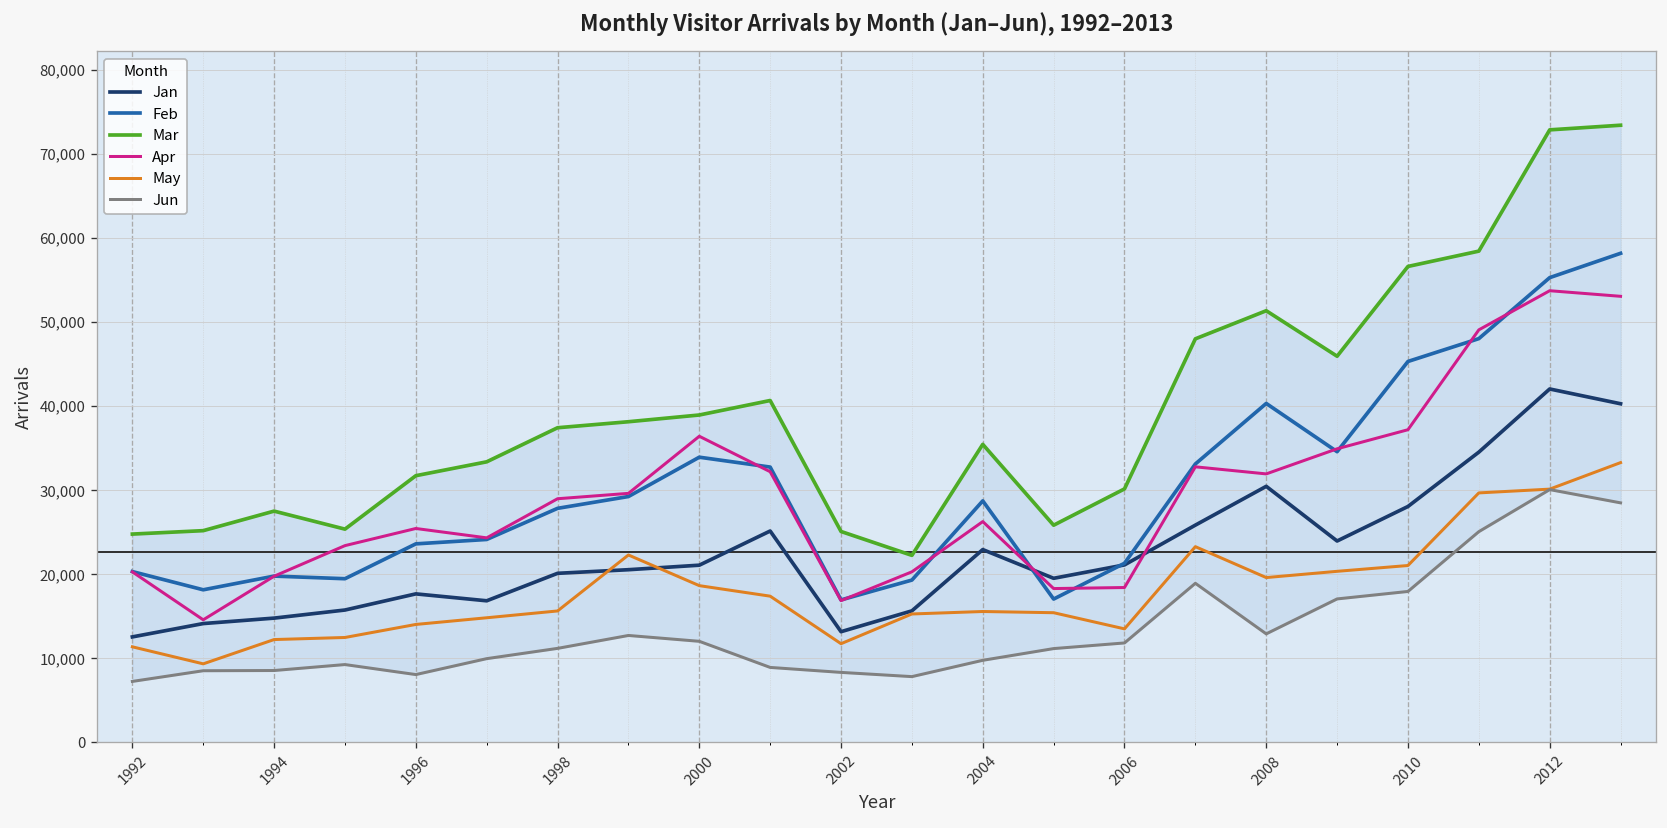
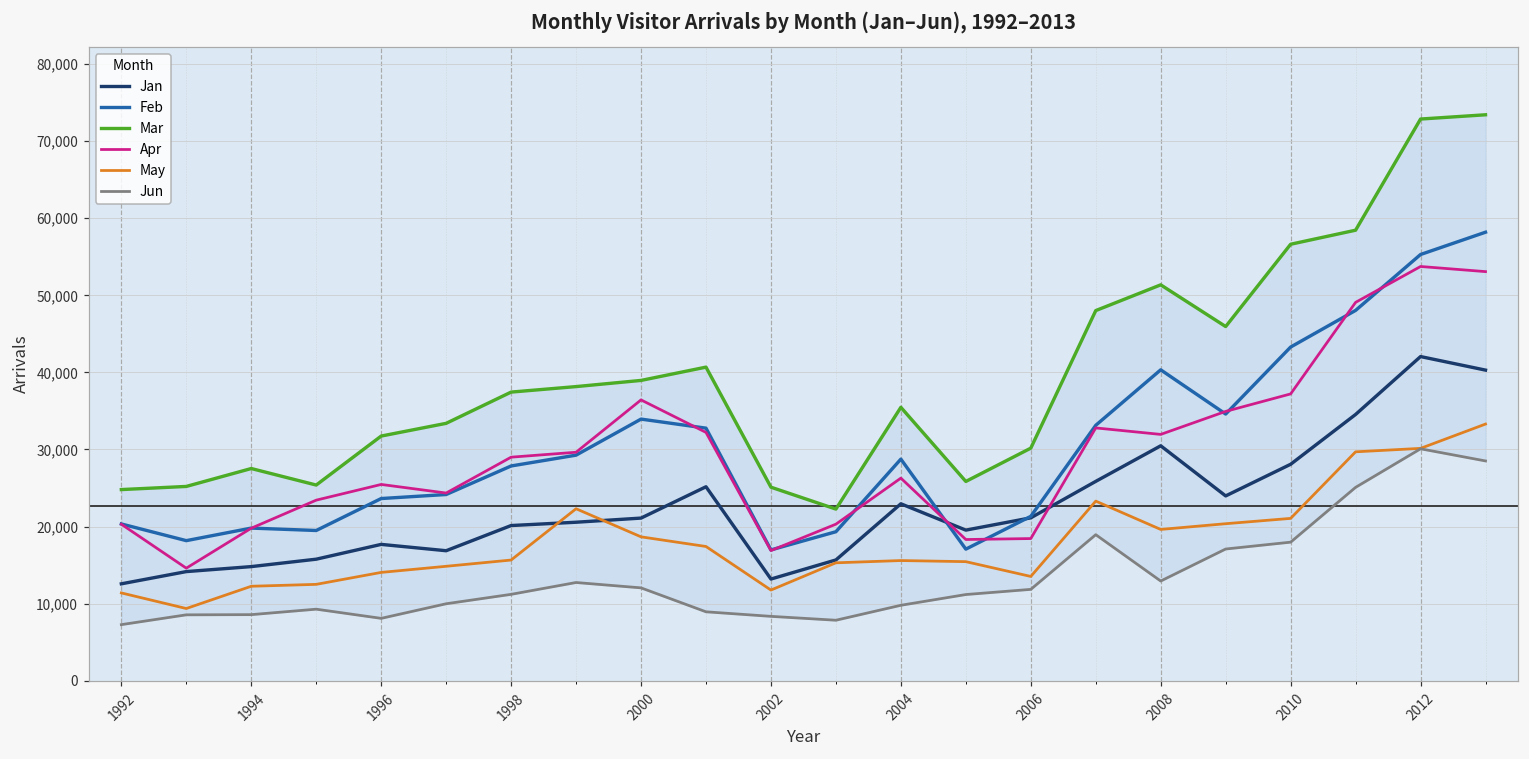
Feb, 2010: 45,000 -> 43,000
